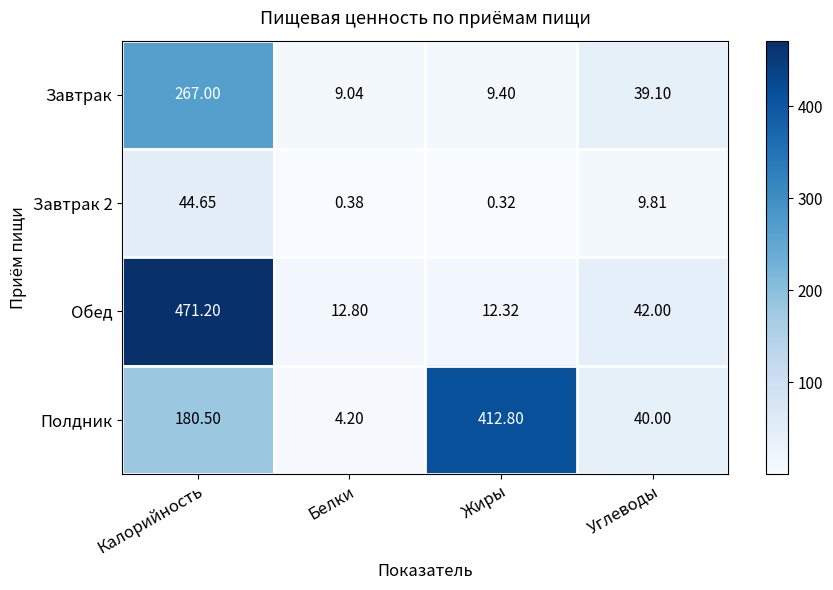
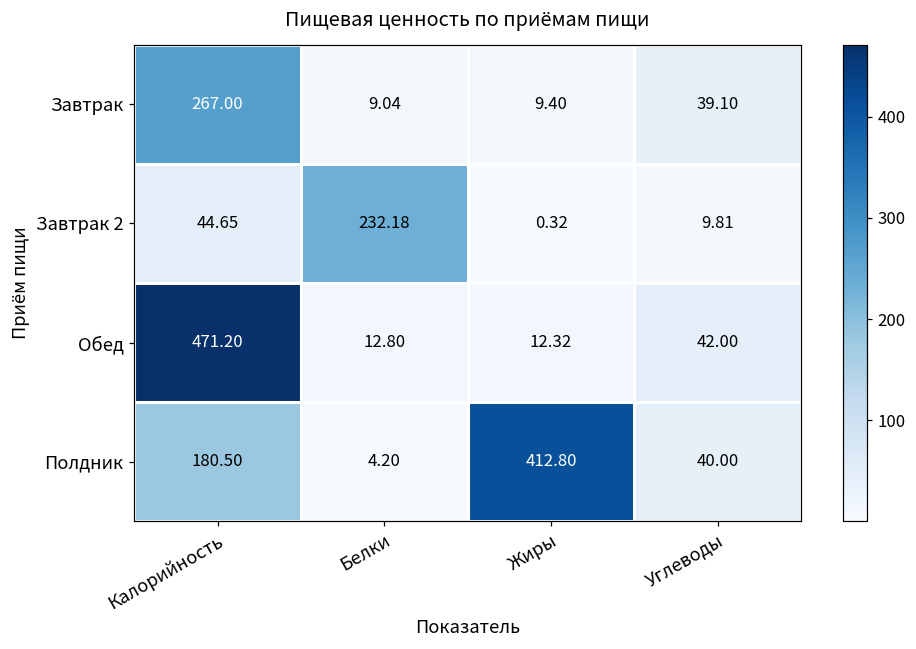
Завтрак 2, Белки: 0.38 -> 232.18
